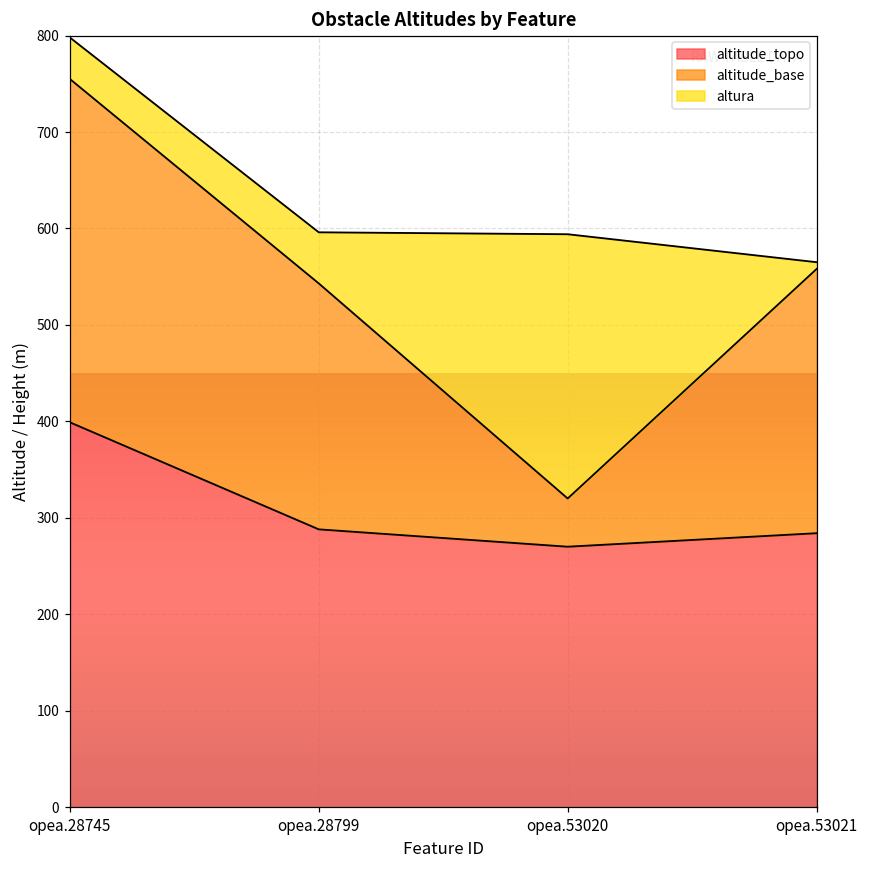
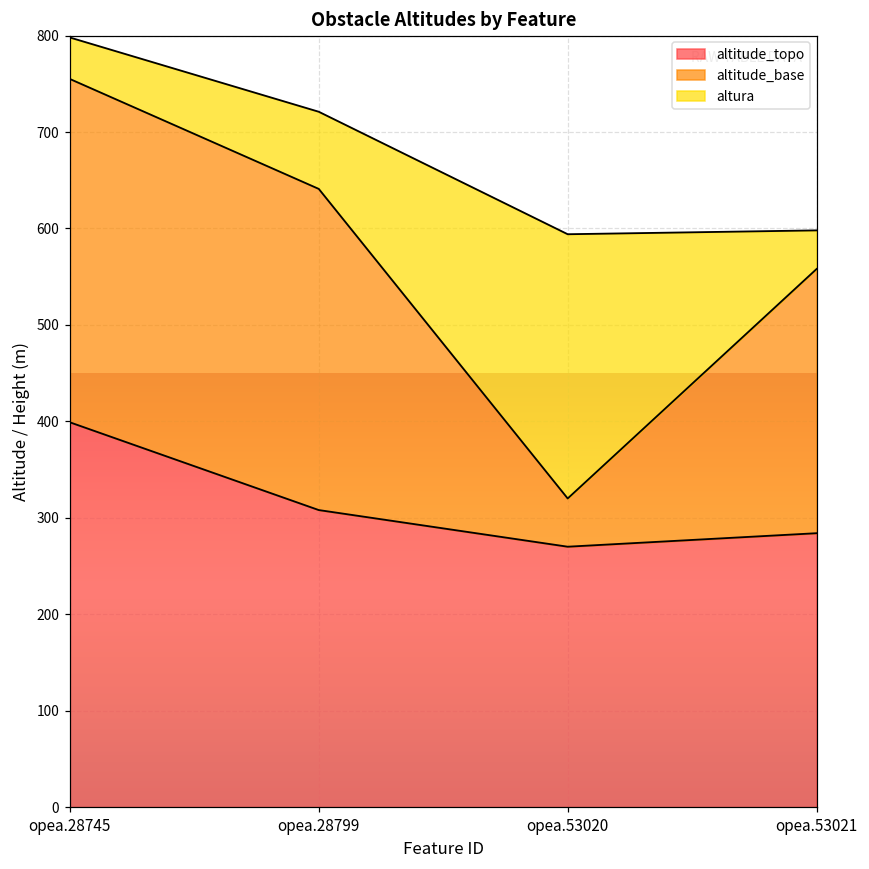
altitude_topo, opea.28799: 290 -> 310
altitude_base, opea.28799: 260 -> 330
altura, opea.28799: 50 -> 80
altura, opea.53021: 10 -> 40
